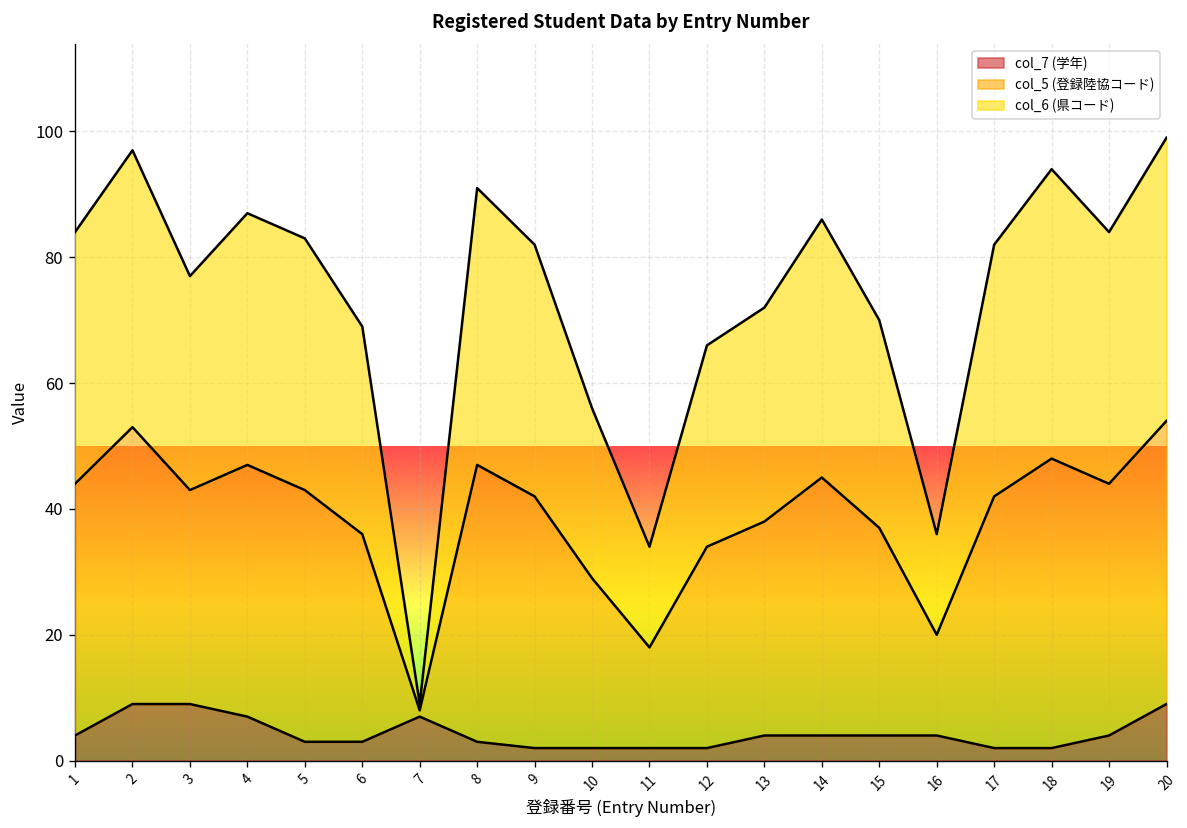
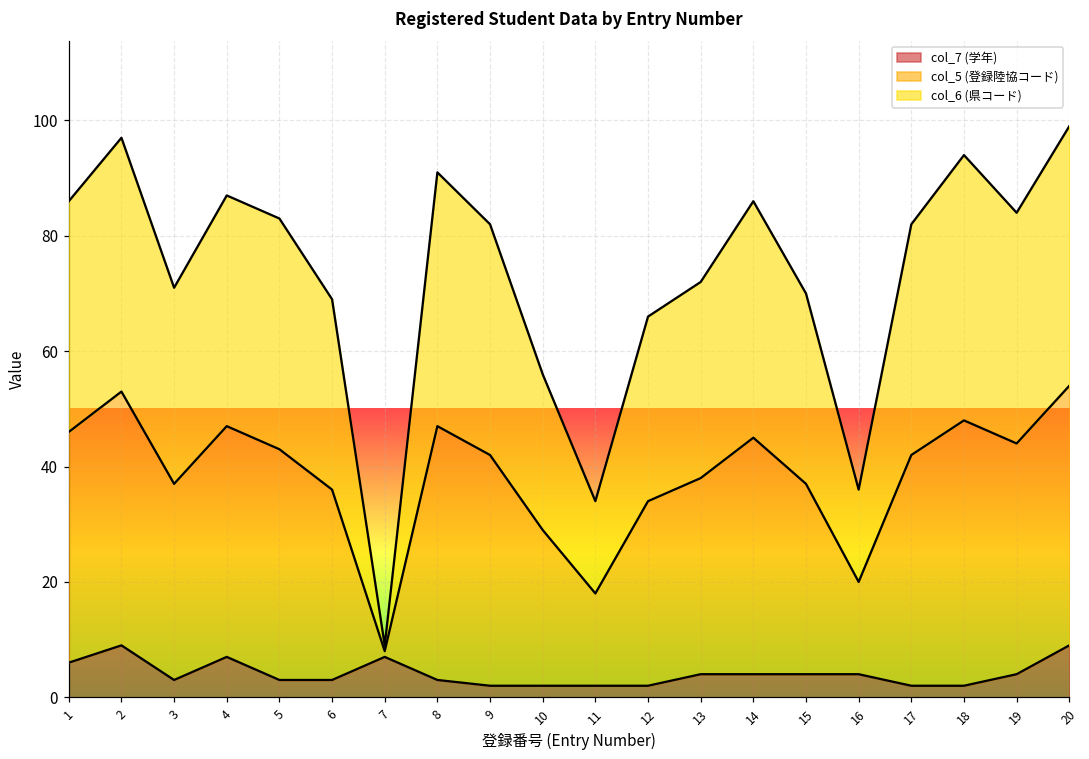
col_7 (学年), 1: 4 -> 6
col_7 (学年), 3: 9 -> 3
